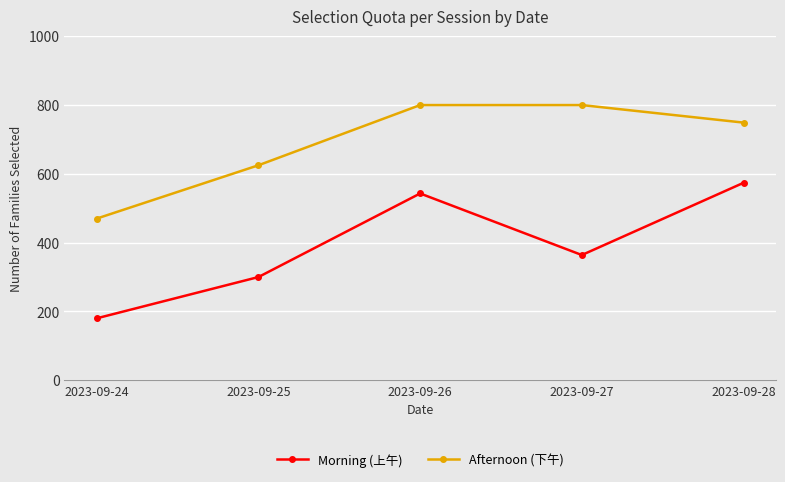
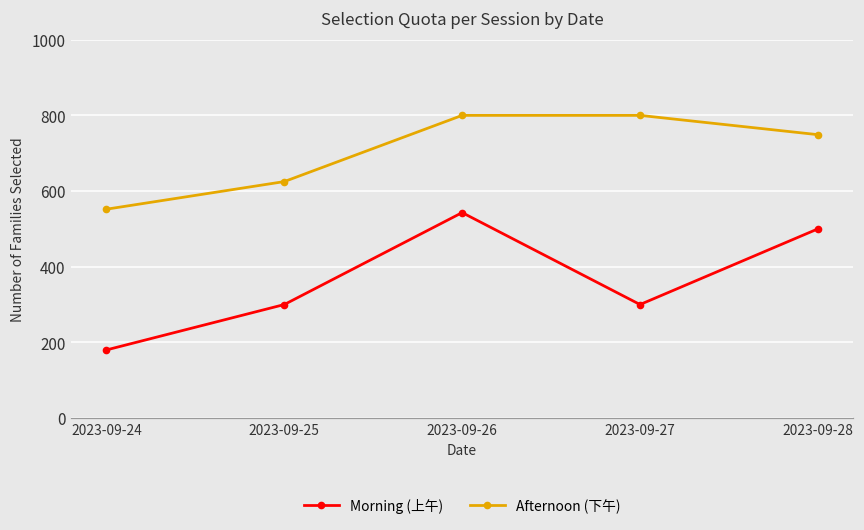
Afternoon (下午), 2023-09-24: 470 -> 550
Morning (上午), 2023-09-27: 360 -> 300
Morning (上午), 2023-09-28: 570 -> 500
